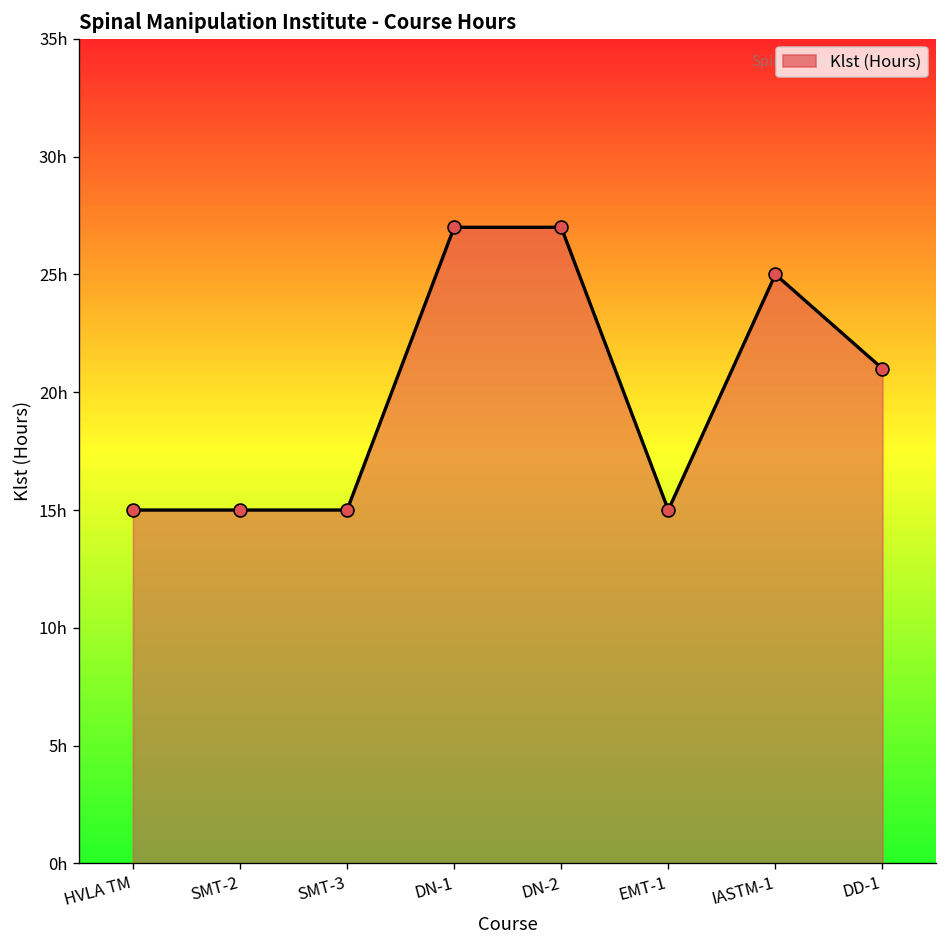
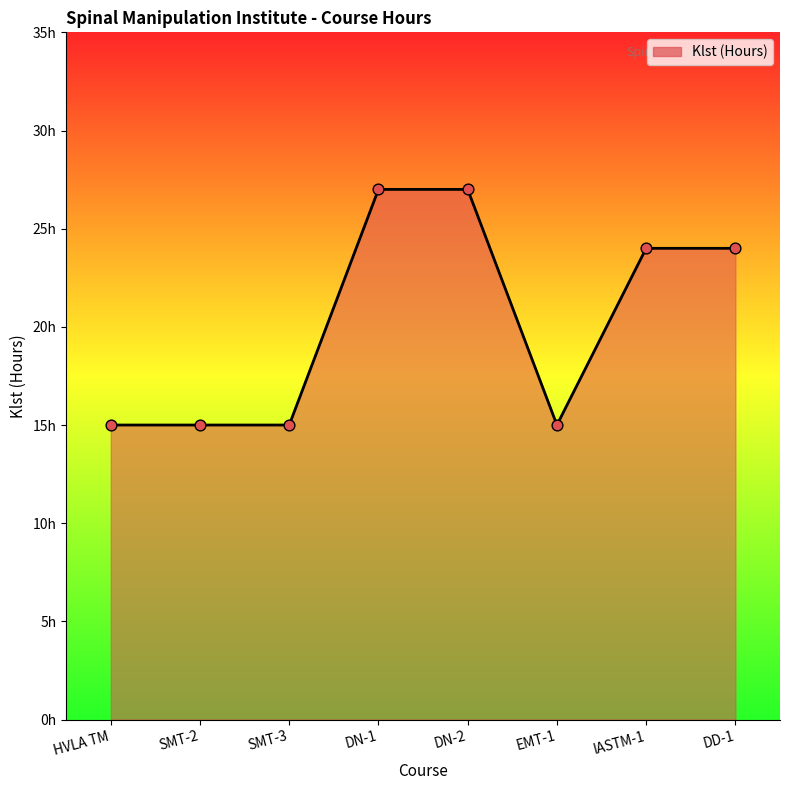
IASTM-1: 25h -> 24h
DD-1: 21h -> 24h
